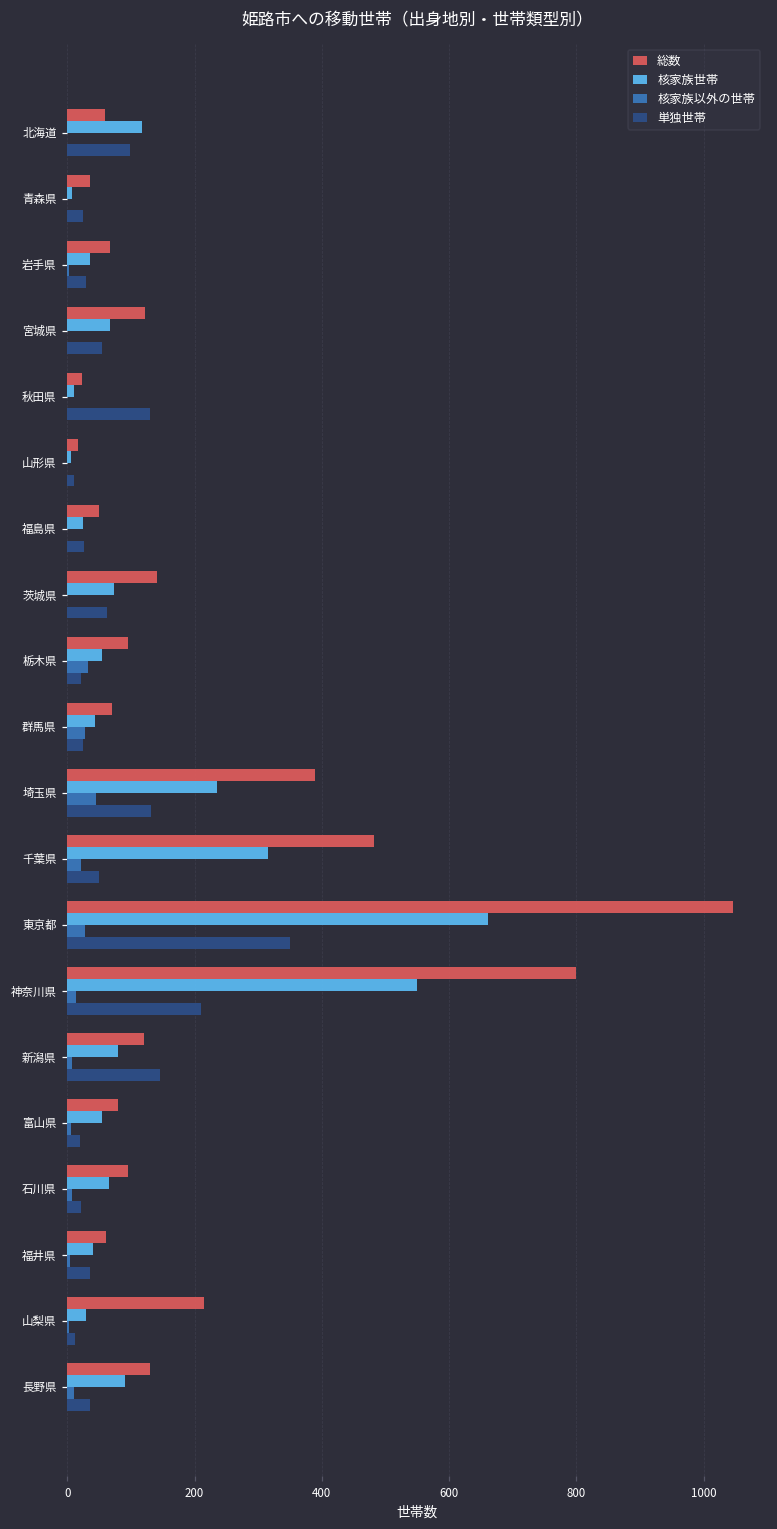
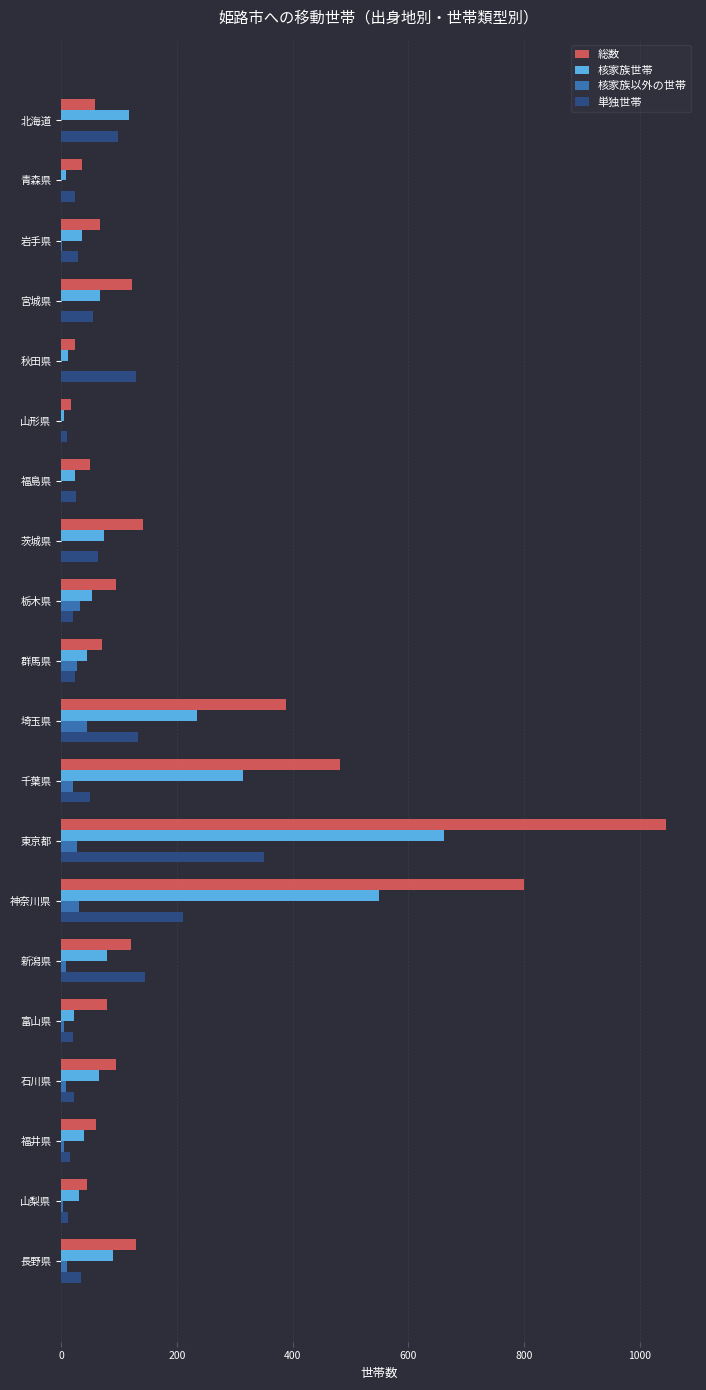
核家族以外の世帯, 神奈川県: 10 -> 30
核家族世帯, 富山県: 60 -> 20
単独世帯, 福井県: 40 -> 20
総数, 山梨県: 210 -> 50
